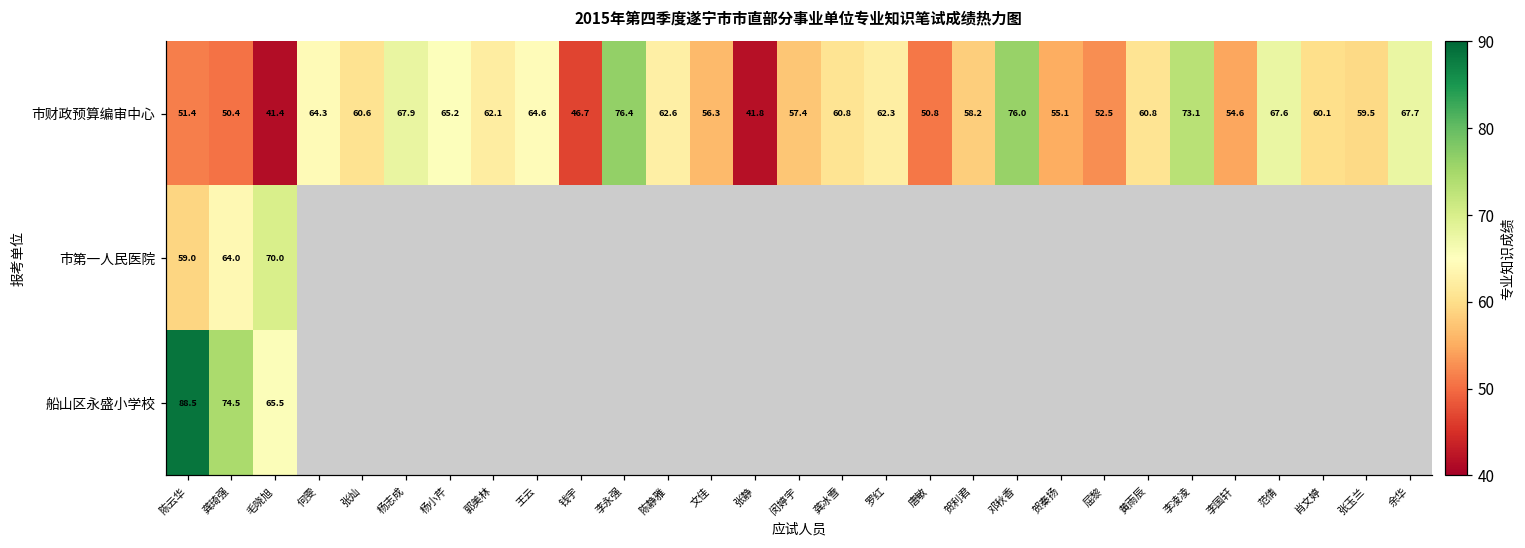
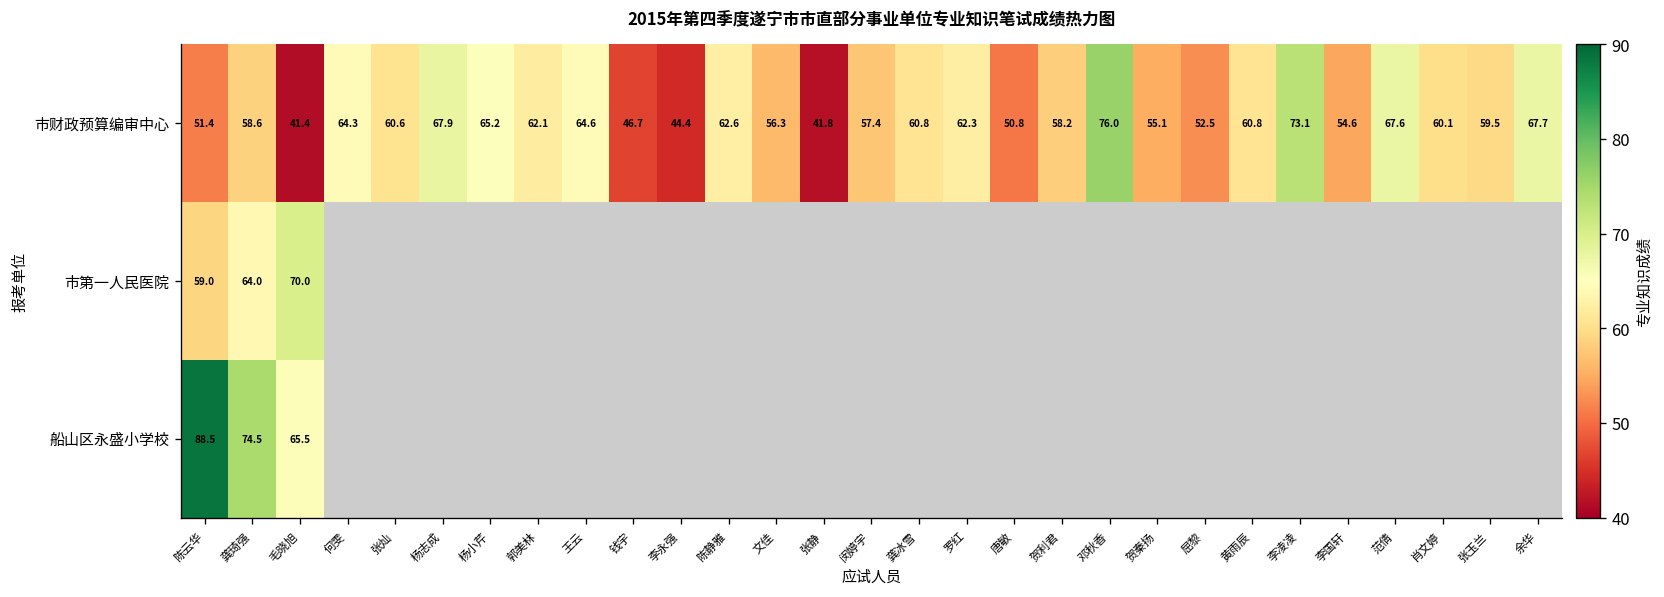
市财政预算编审中心, 龚琦强: 50.4 -> 58.6
市财政预算编审中心, 李永强: 76.4 -> 44.4
